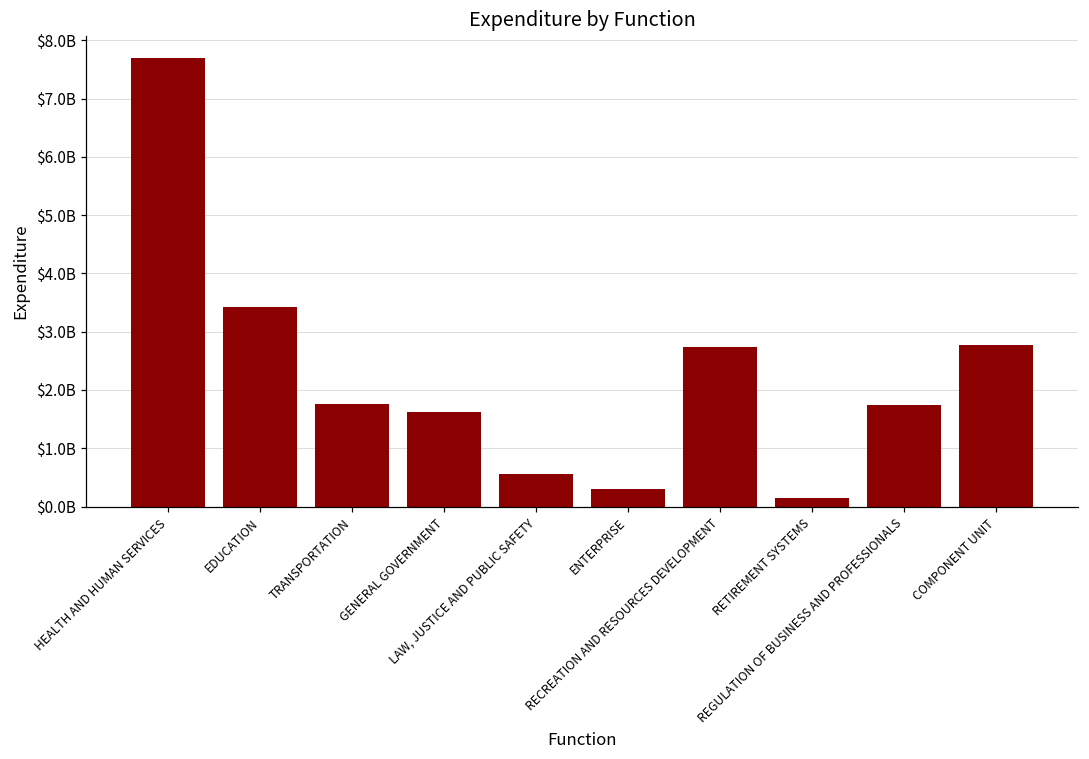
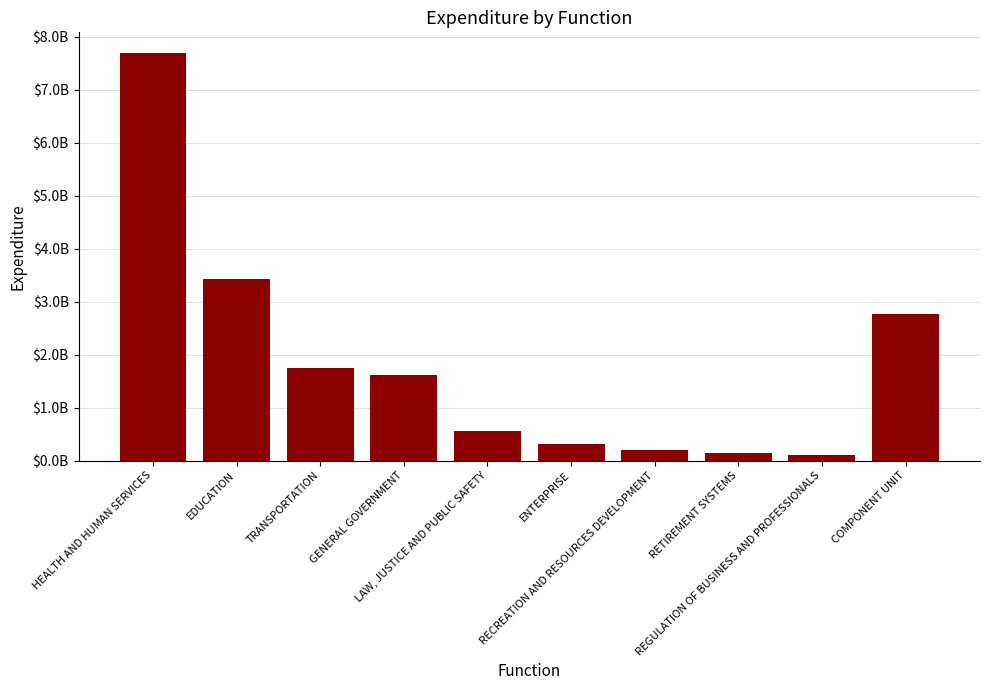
RECREATION AND RESOURCES DEVELOPMENT: $2700000000 -> $200000000
REGULATION OF BUSINESS AND PROFESSIONALS: $1700000000 -> $100000000
